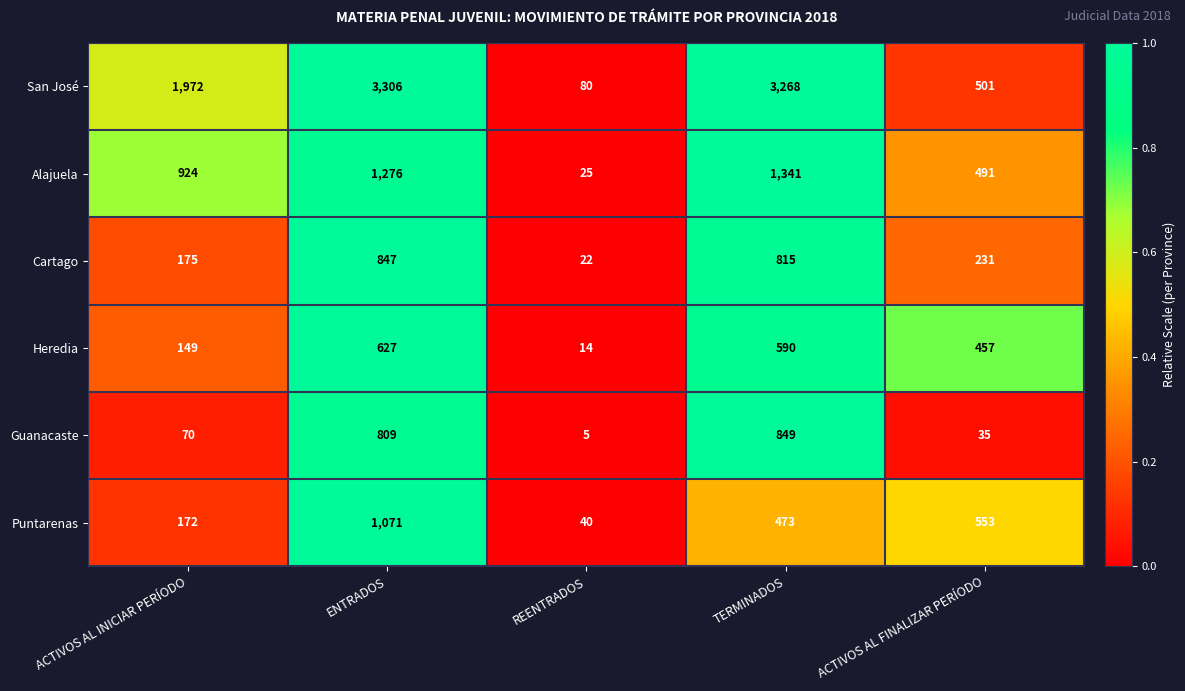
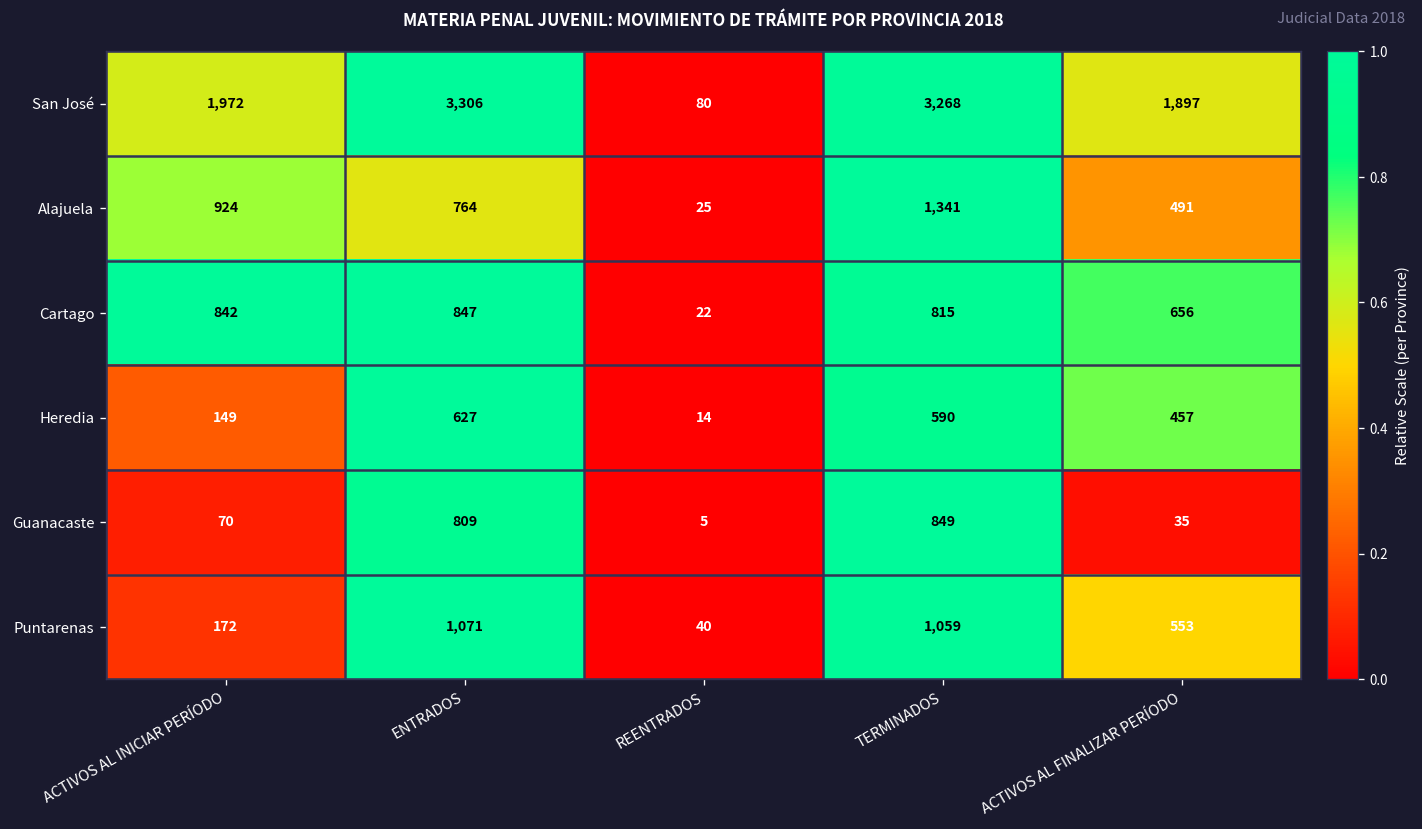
San José, ACTIVOS AL FINALIZAR PERÍODO: 501 -> 1,897
Alajuela, ENTRADOS: 1,276 -> 764
Cartago, ACTIVOS AL INICIAR PERÍODO: 175 -> 842
Cartago, ACTIVOS AL FINALIZAR PERÍODO: 231 -> 656
Puntarenas, TERMINADOS: 473 -> 1,059
